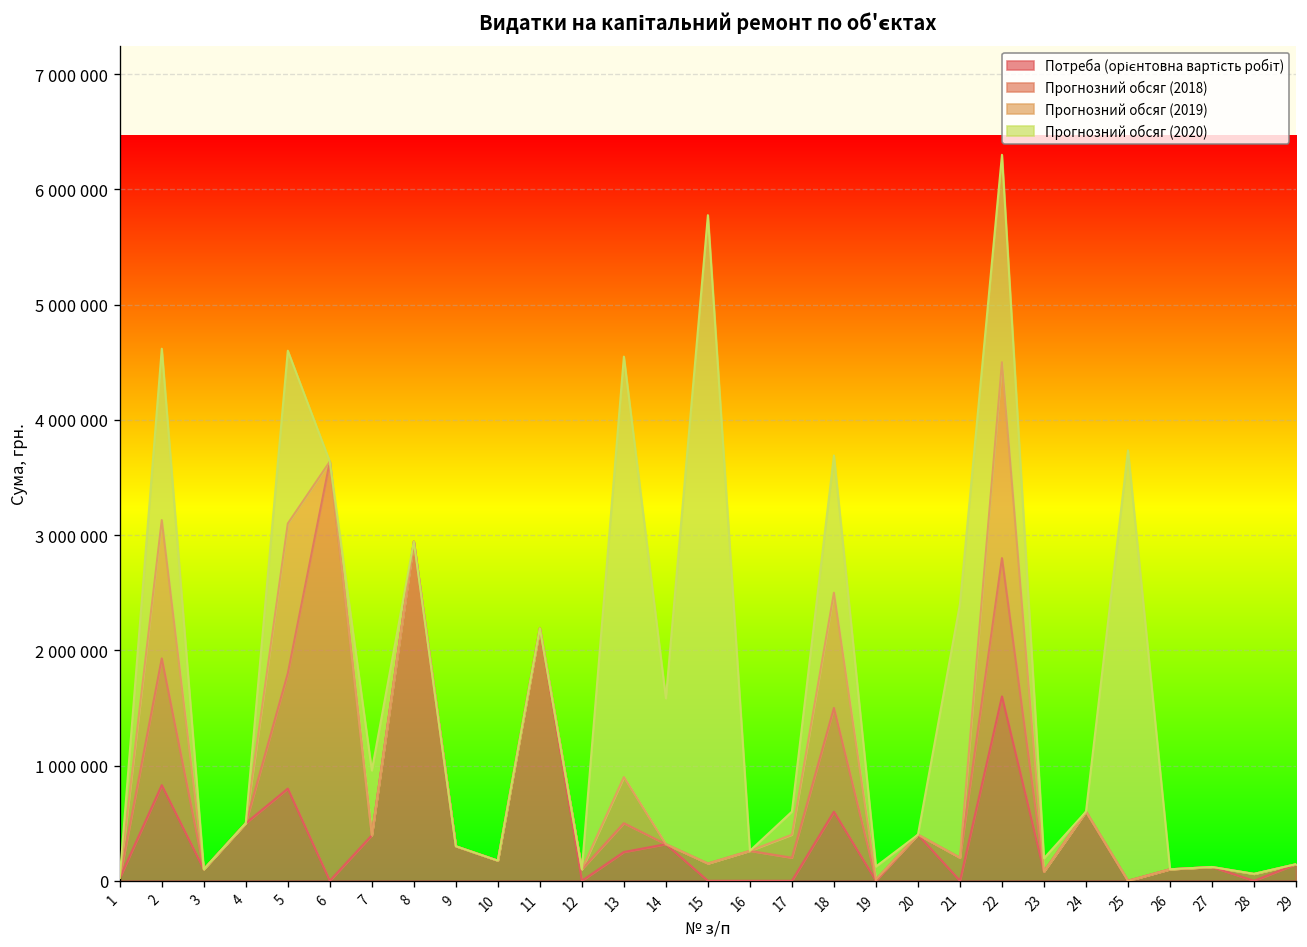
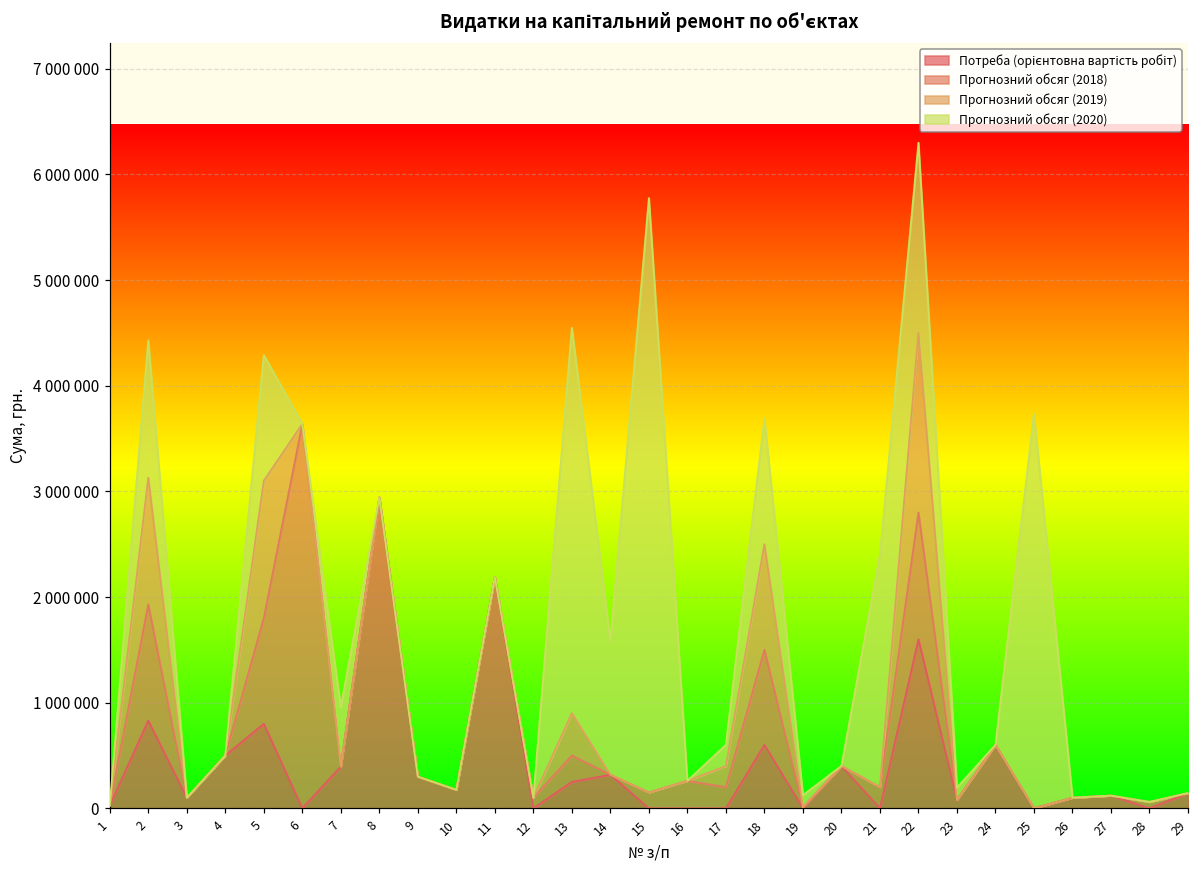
Прогнозний обсяг (2020), 2: 1500000 -> 1300000
Прогнозний обсяг (2020), 5: 1500000 -> 1200000
